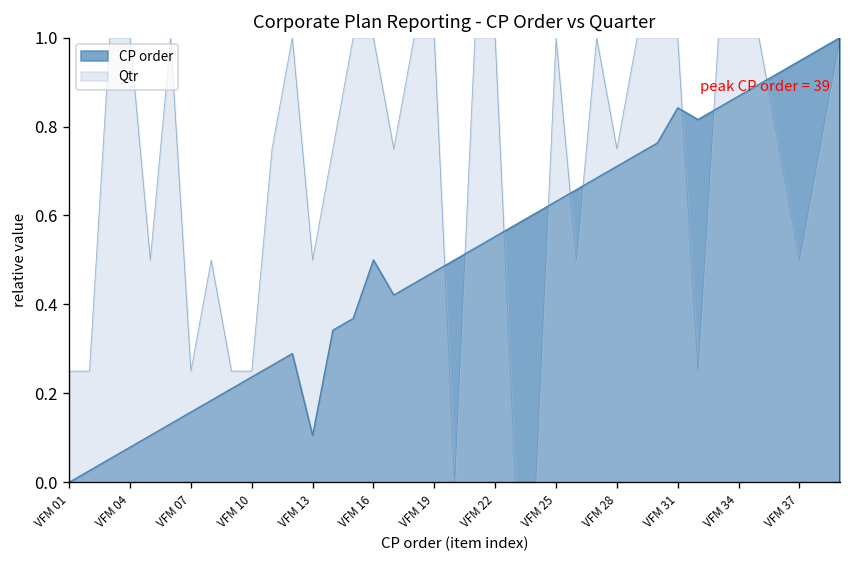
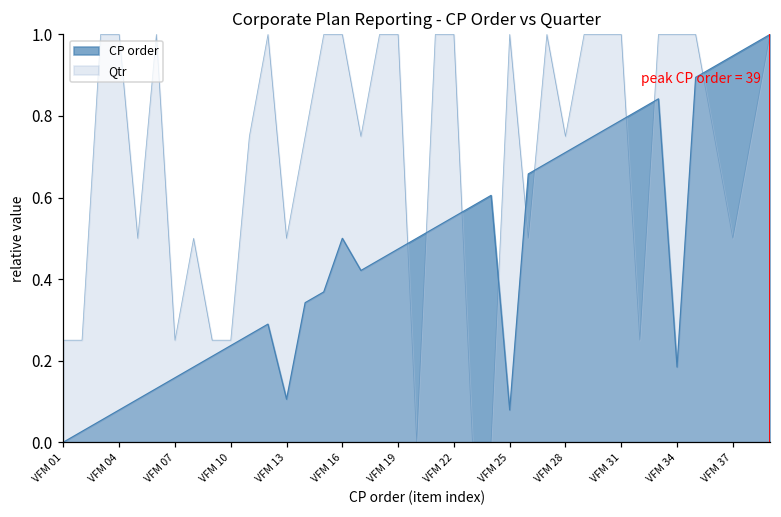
CP order, VFM 25: 0.63 -> 0.08
CP order, VFM 31: 0.84 -> 0.79
CP order, VFM 34: 0.87 -> 0.18
